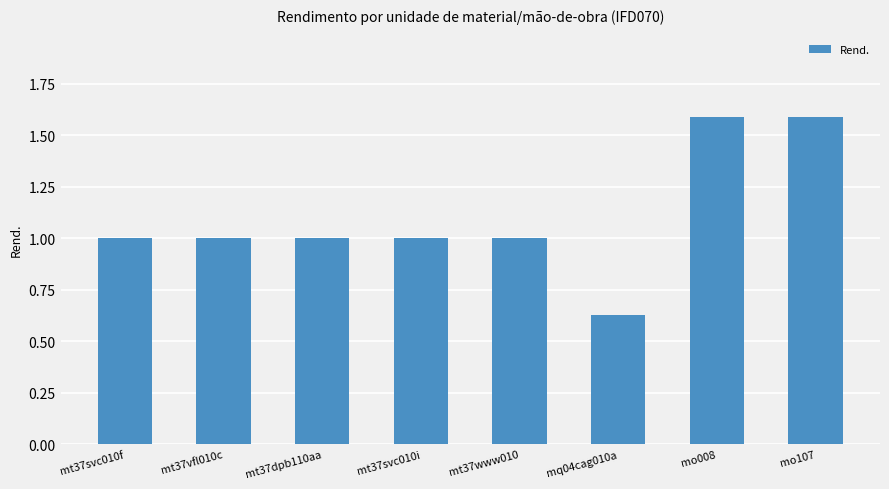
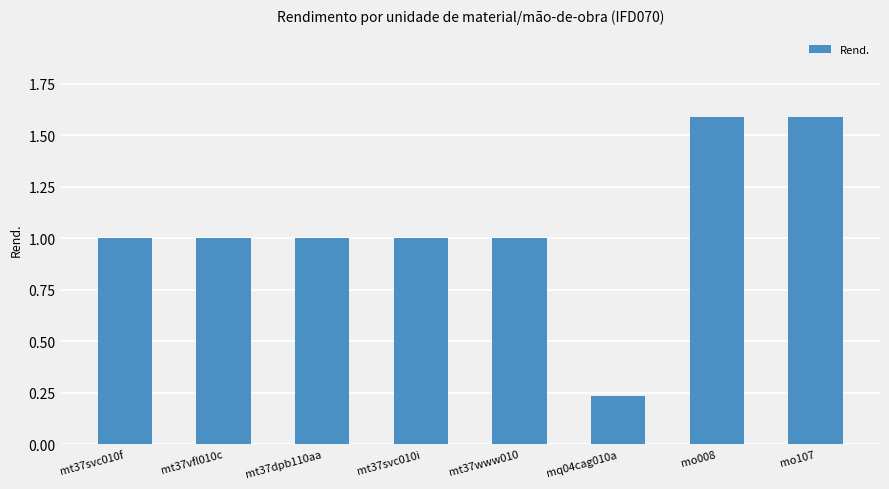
mq04cag010a: 0.63 -> 0.23
